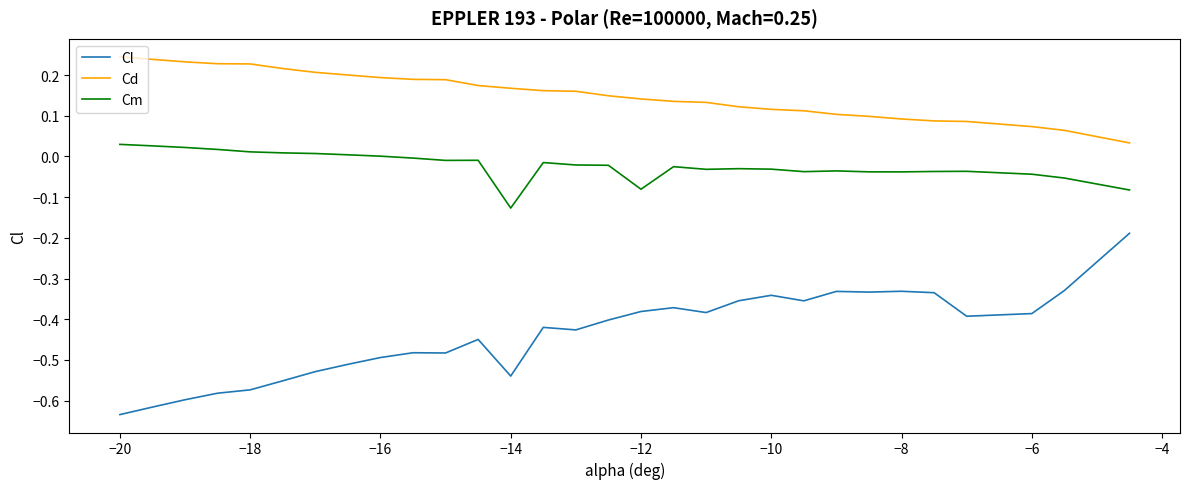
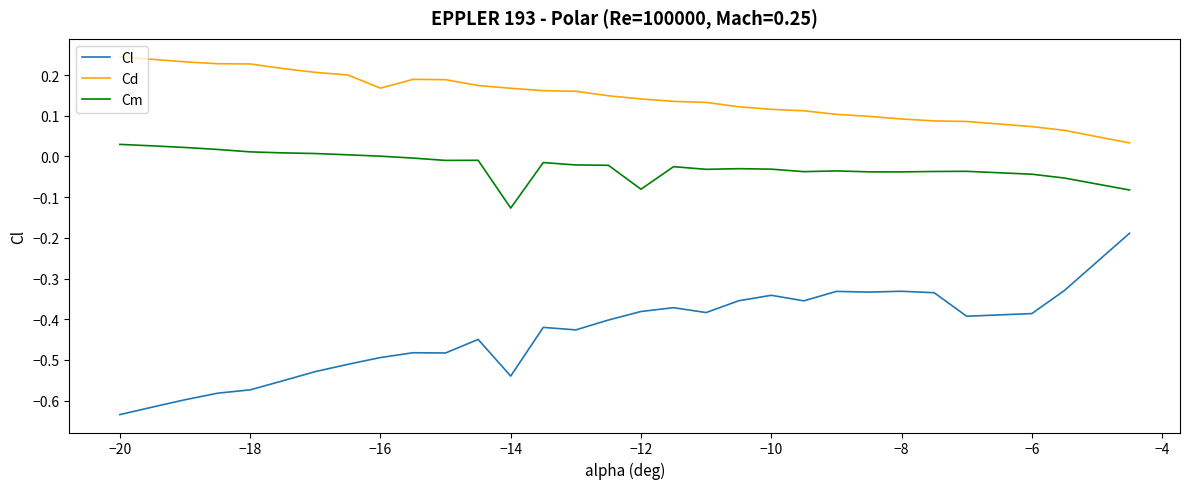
Cd, −16: 0.19 -> 0.17
